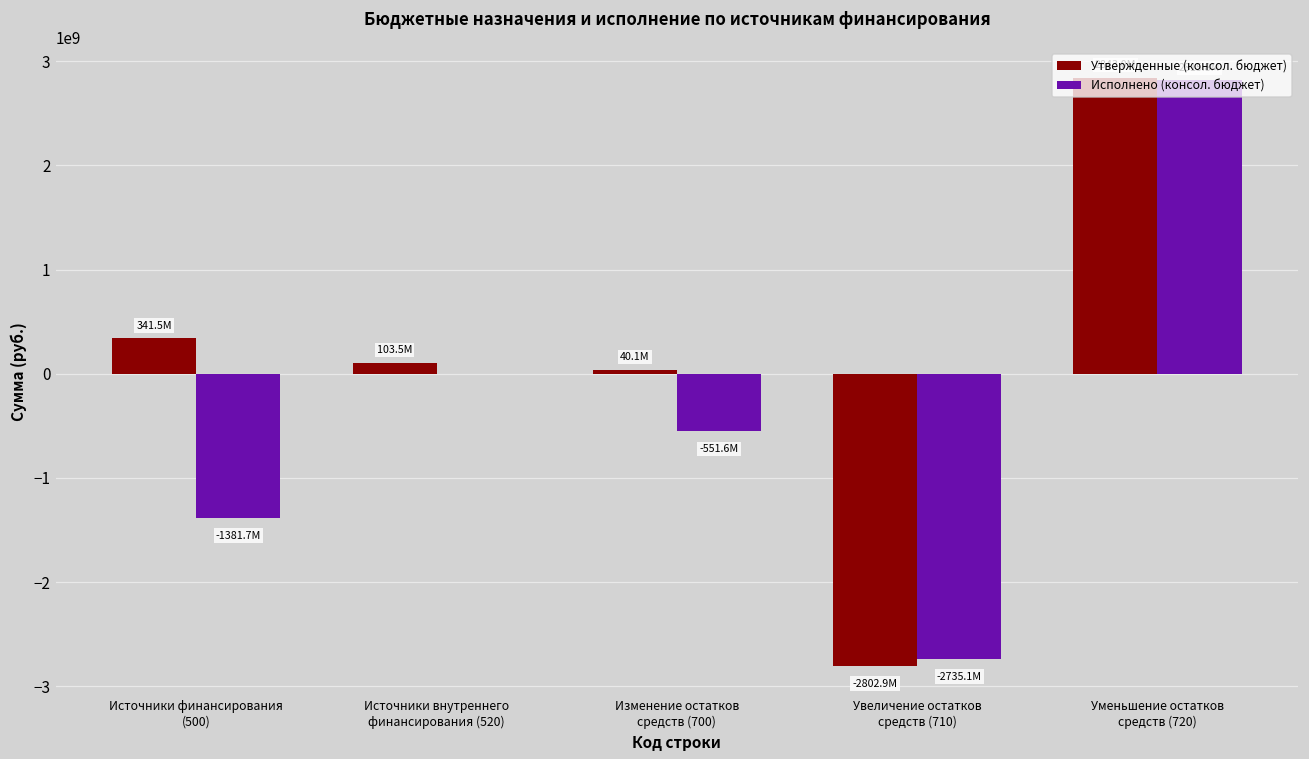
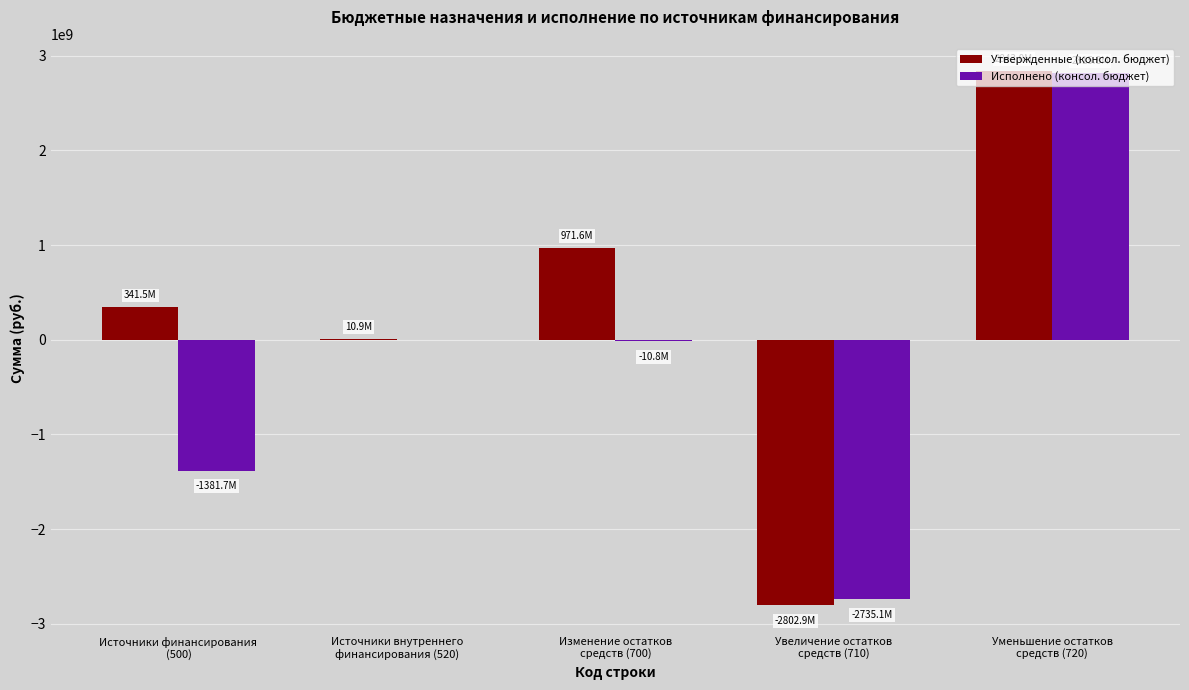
Утвержденные (консол. бюджет), Источники внутреннего финансирования (520): 103.5M -> 10.9M
Утвержденные (консол. бюджет), Изменение остатков средств (700): 40.1M -> 971.6M
Исполнено (консол. бюджет), Изменение остатков средств (700): -551.6M -> -10.8M
